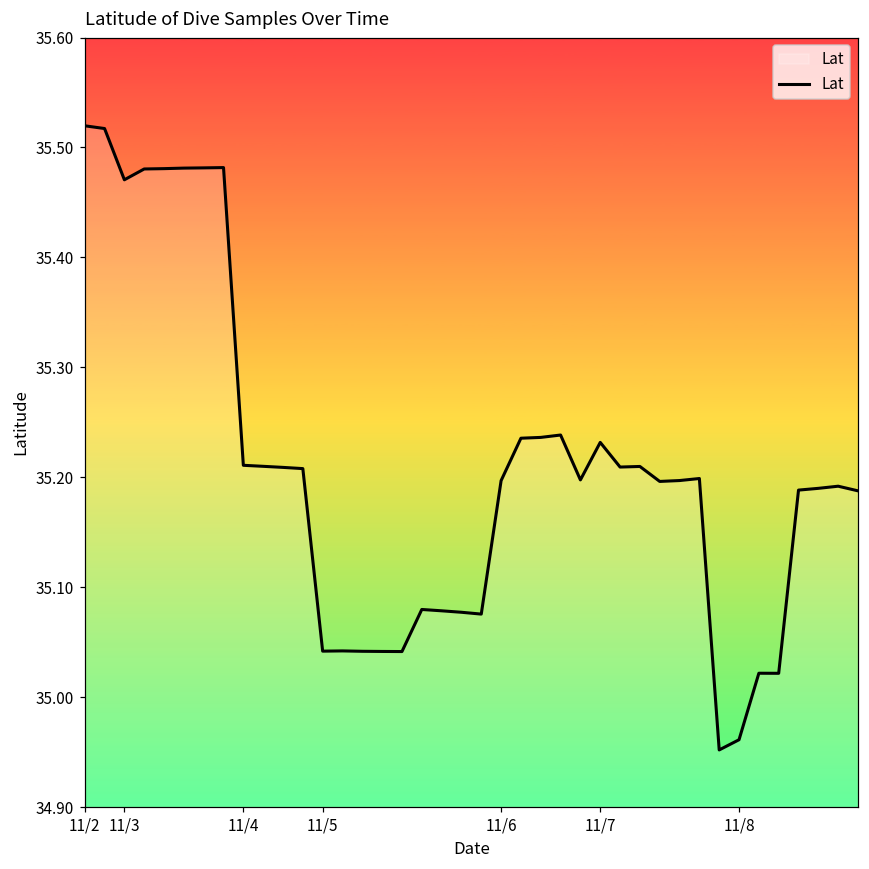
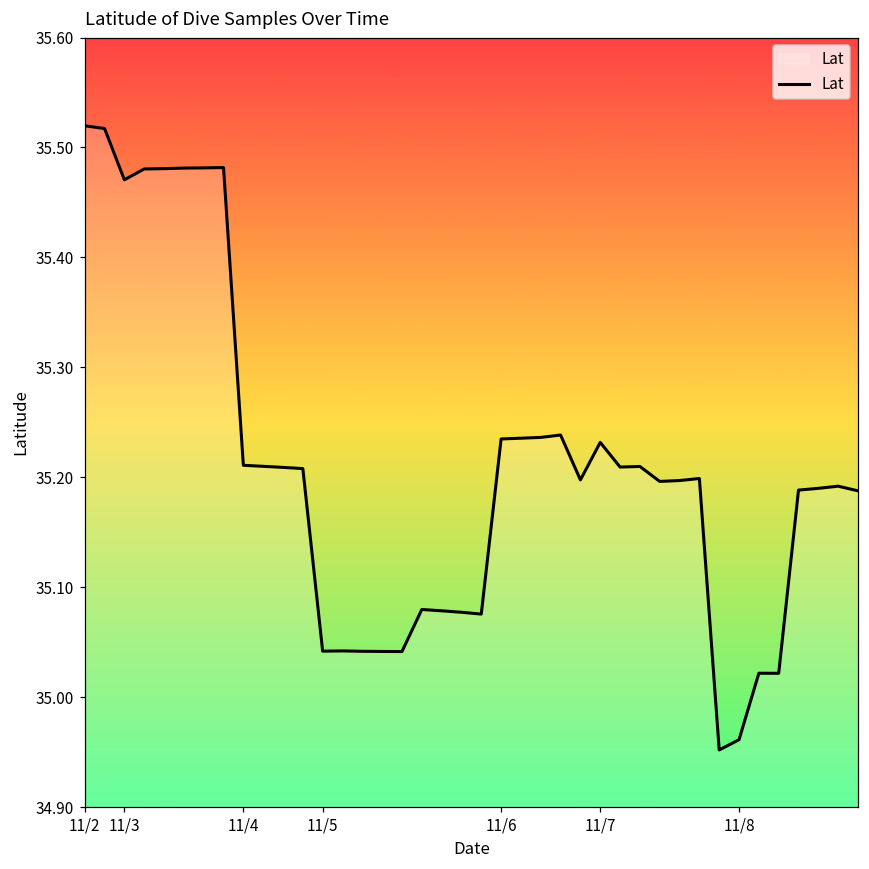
11/6: 35.20 -> 35.23
